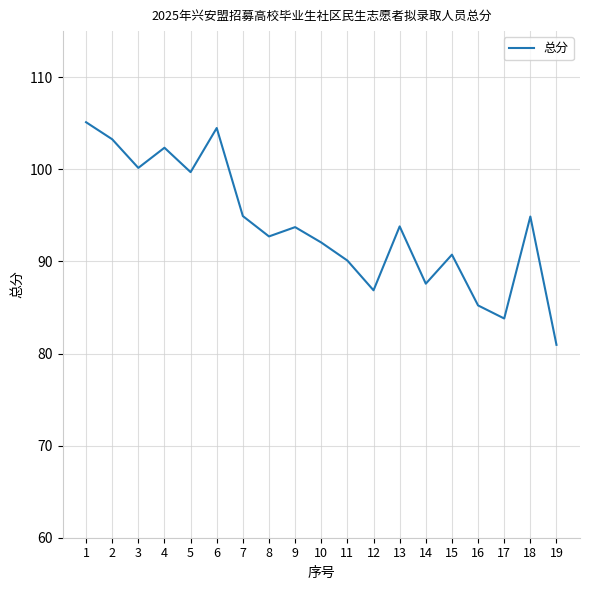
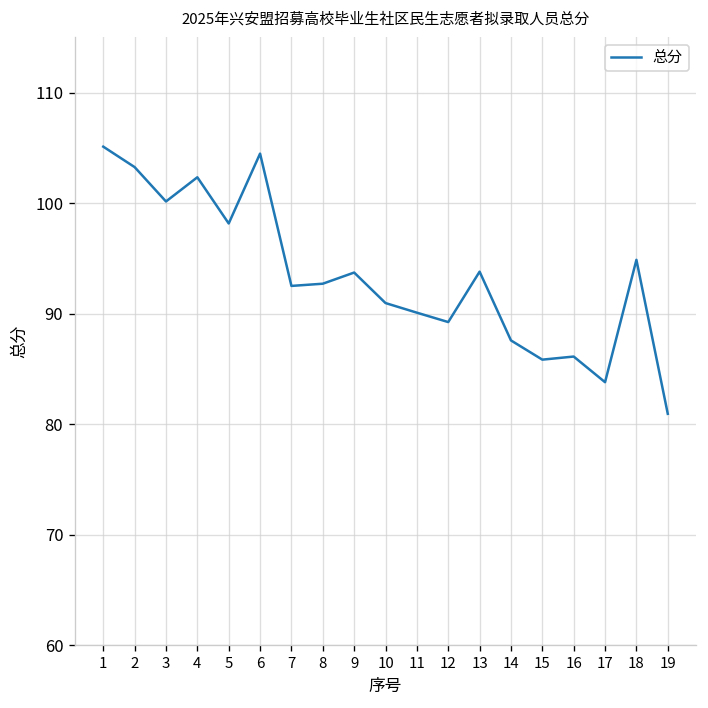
5: 100 -> 98
7: 95 -> 93
10: 92 -> 91
12: 87 -> 89
15: 91 -> 86
16: 85 -> 86
